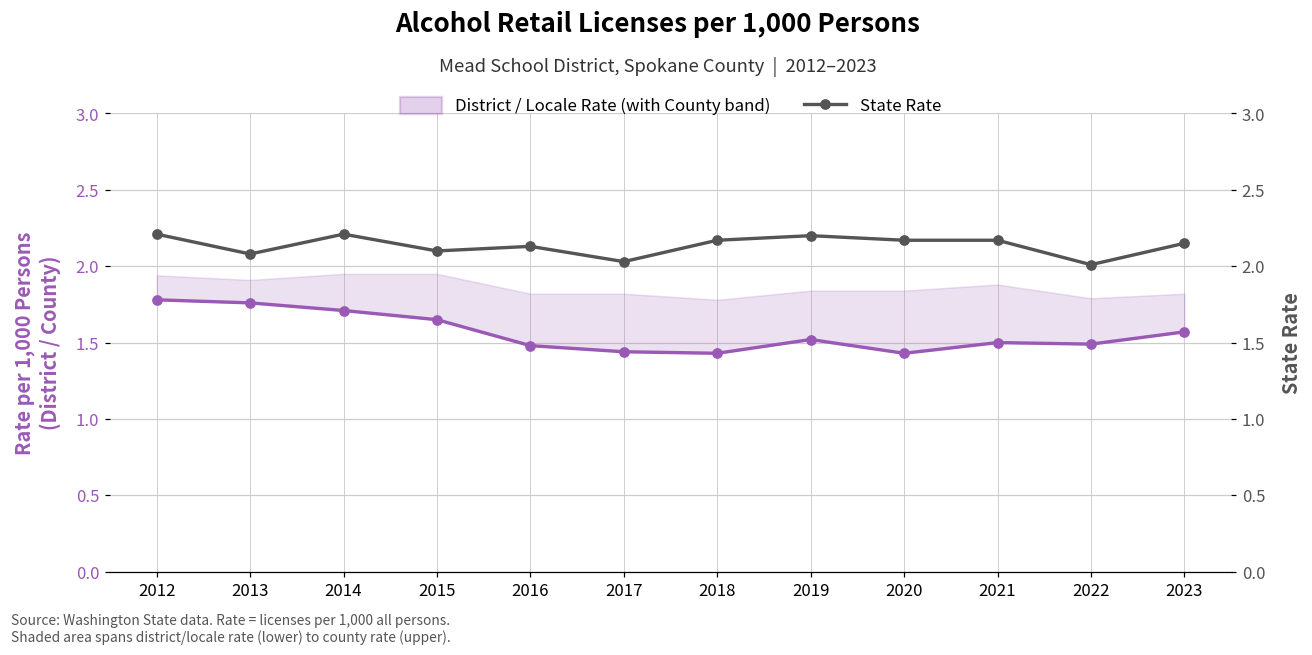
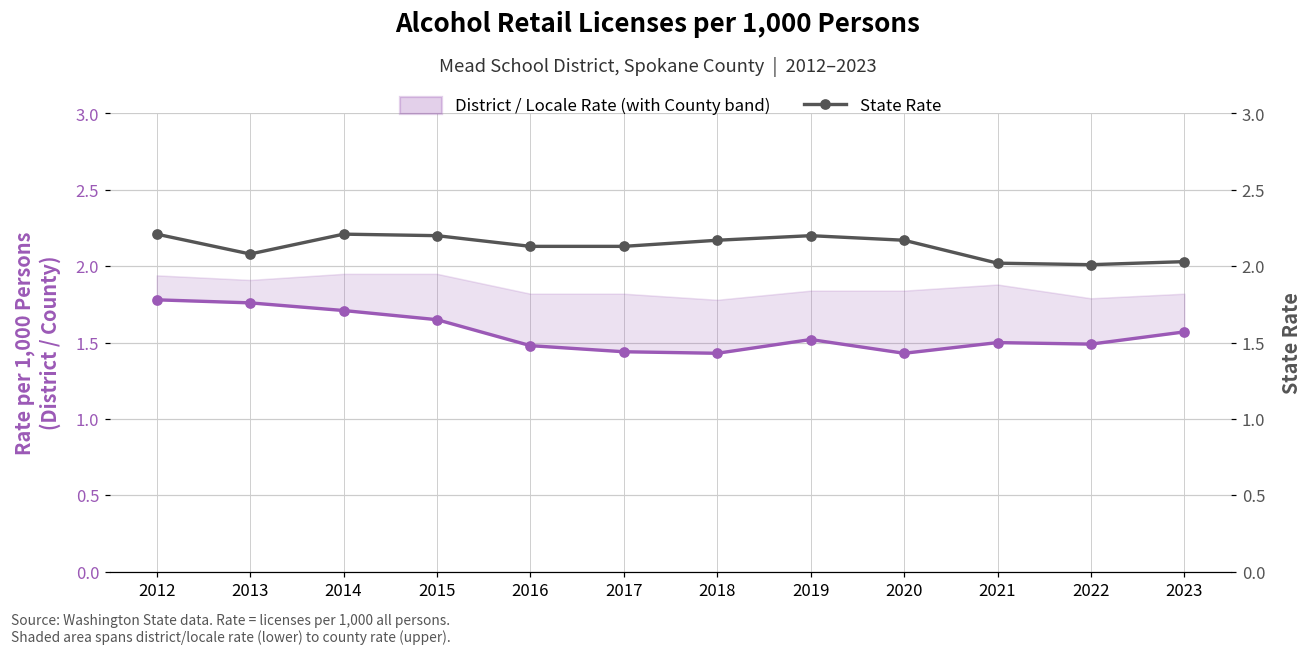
State Rate, 2015: 2.1 -> 2.2
State Rate, 2017: 2.03 -> 2.13
State Rate, 2021: 2.17 -> 2.02
State Rate, 2023: 2.15 -> 2.03
